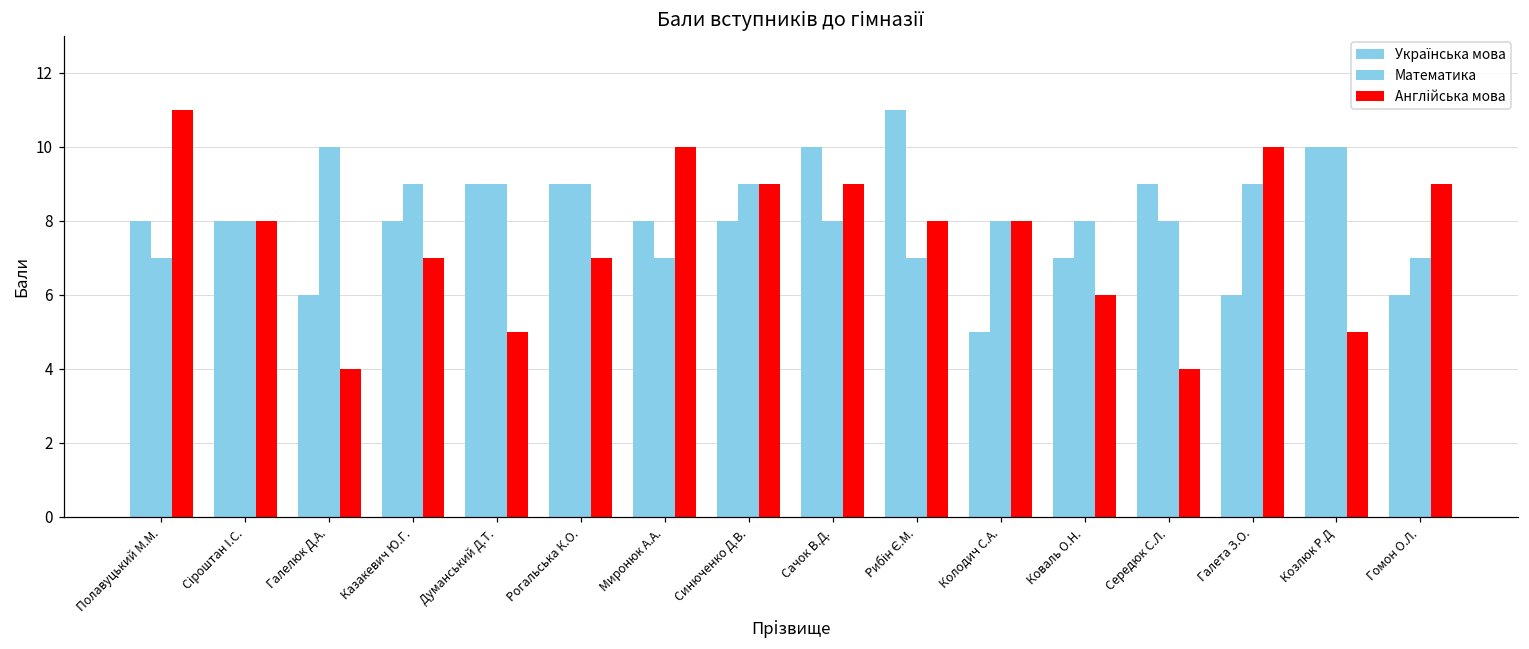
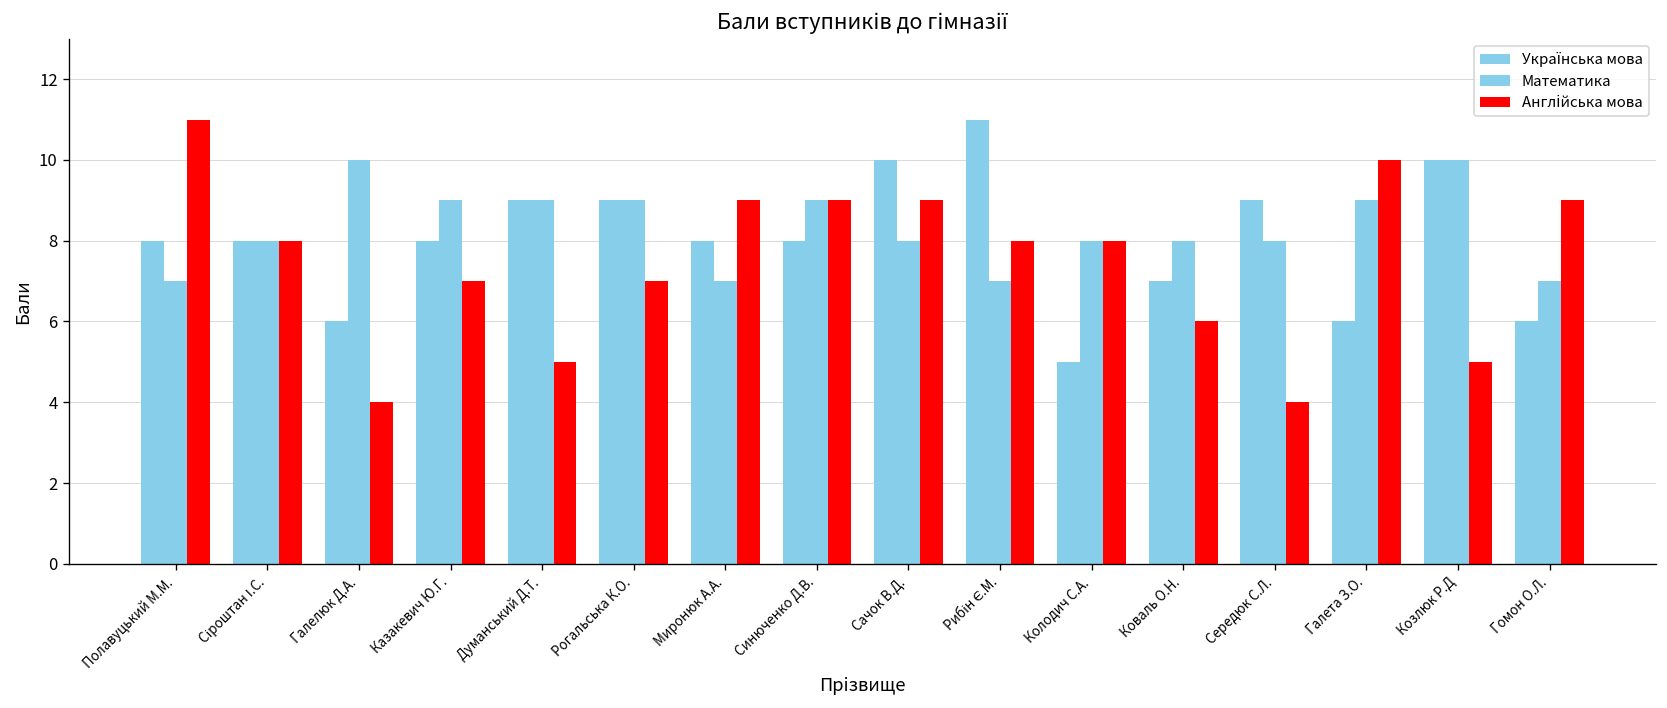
Англійська мова, Миронюк А.А.: 10 -> 9
